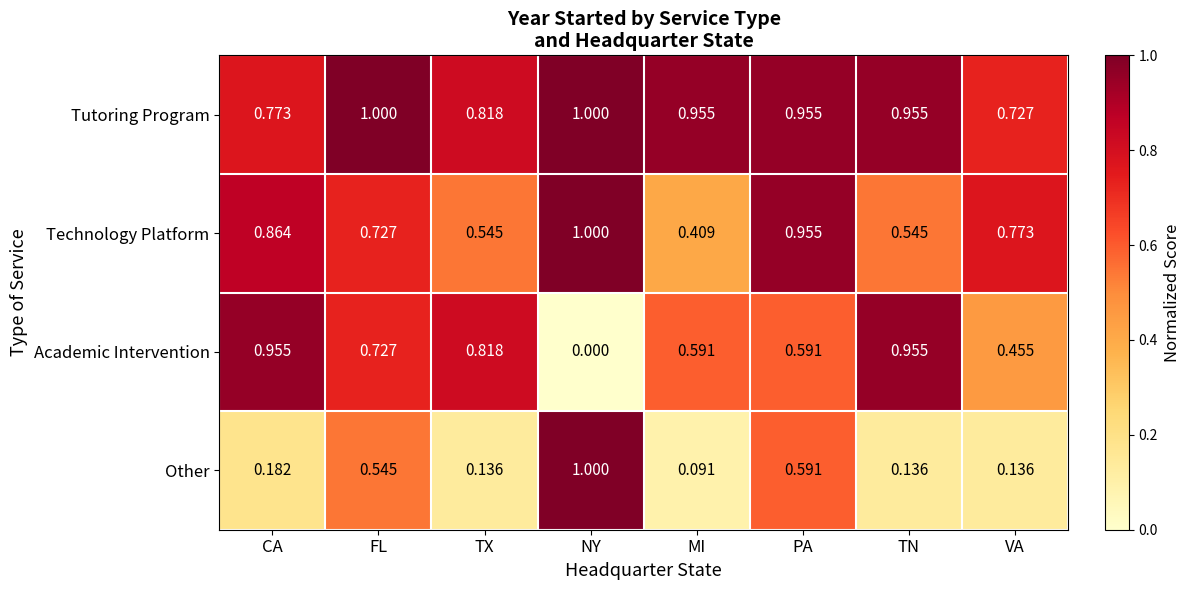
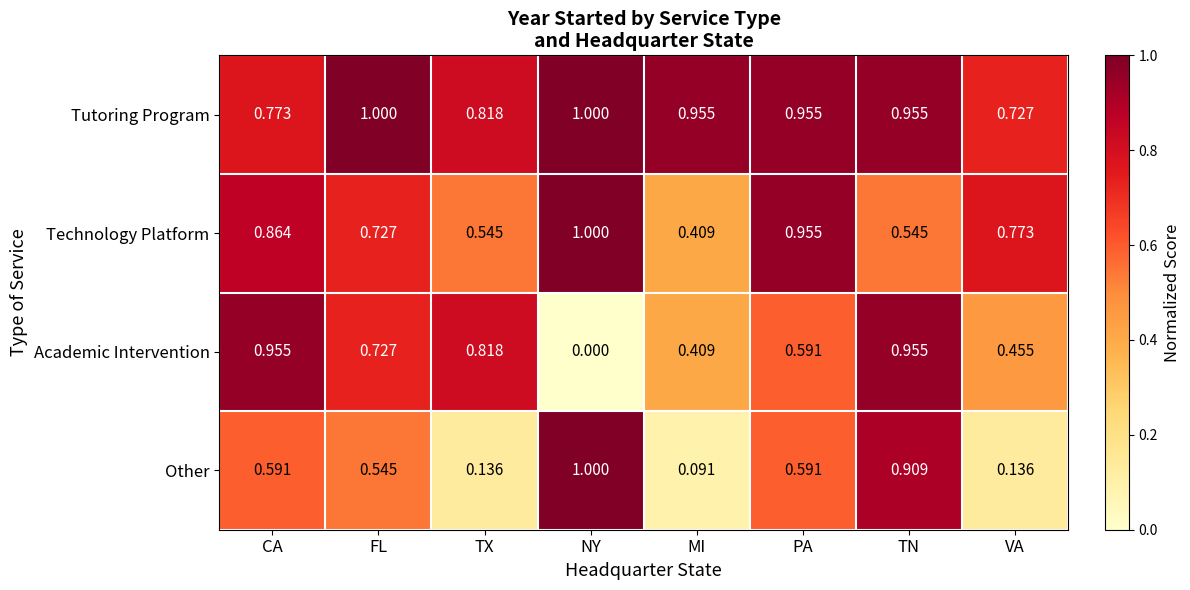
Academic Intervention, MI: 0.591 -> 0.409
Other, CA: 0.182 -> 0.591
Other, TN: 0.136 -> 0.909
